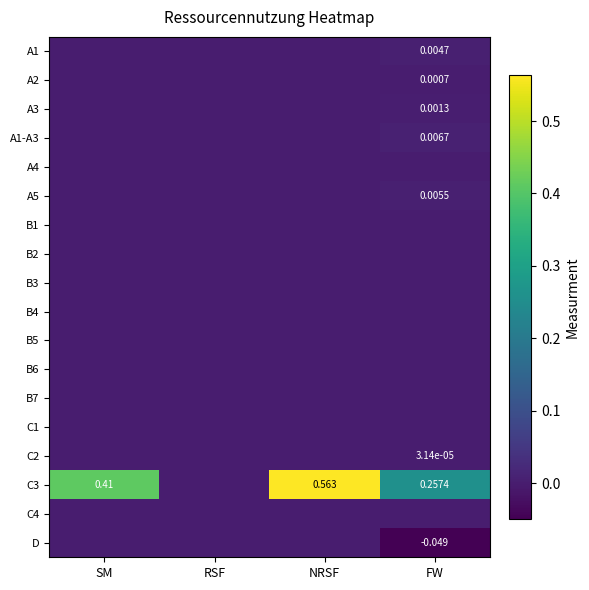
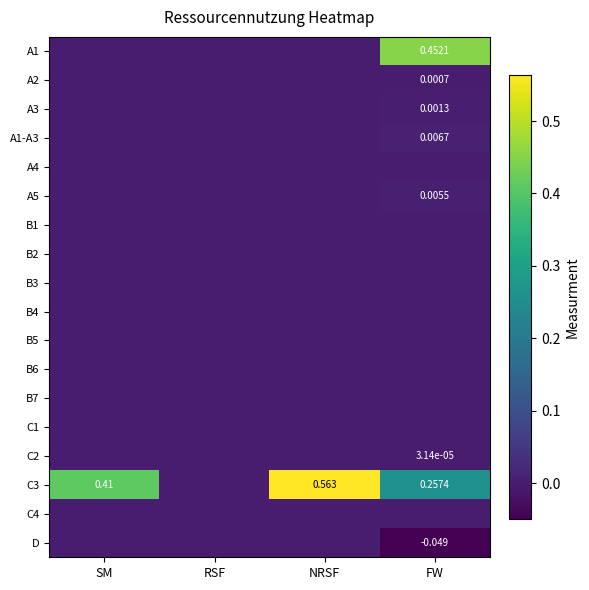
A1, FW: 0.0047 -> 0.4521
